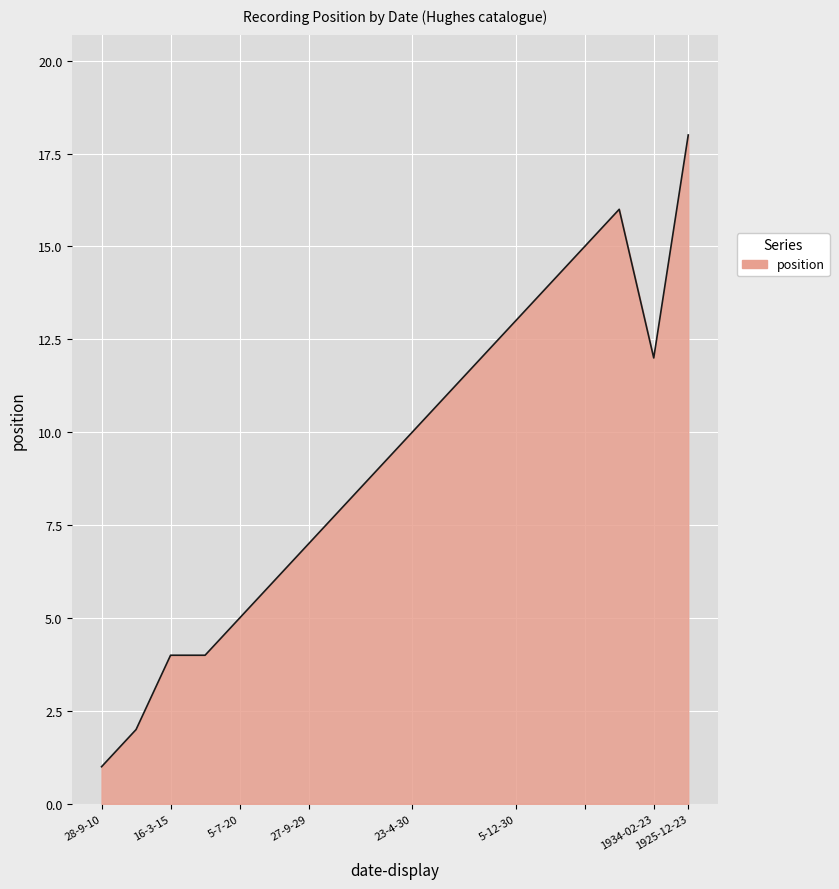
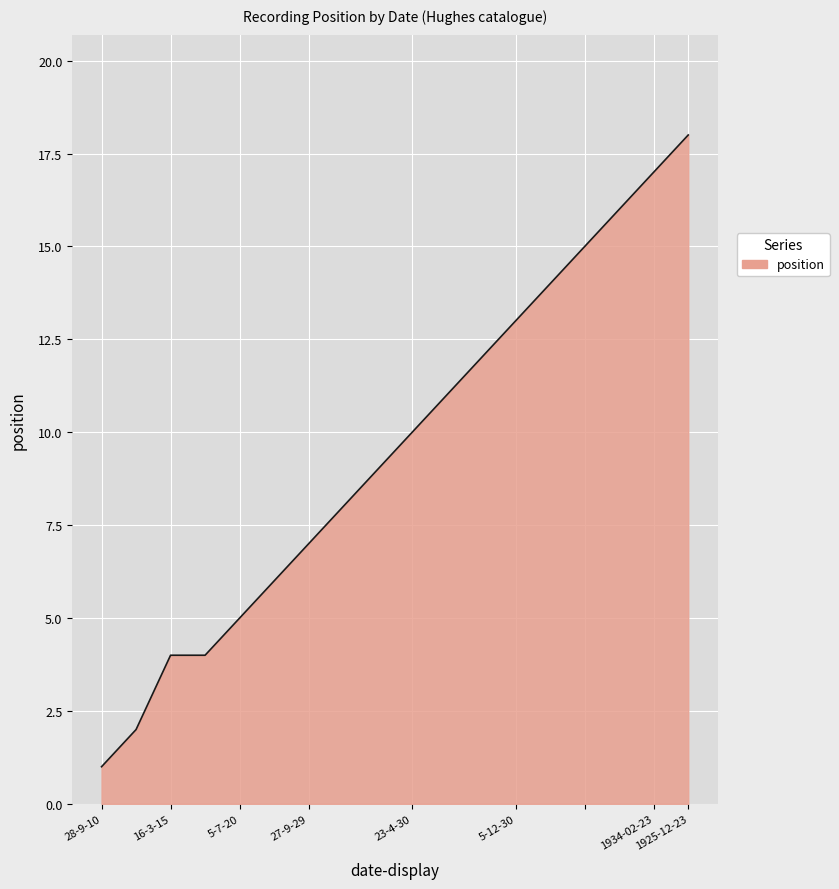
1934-02-23: 12 -> 17
